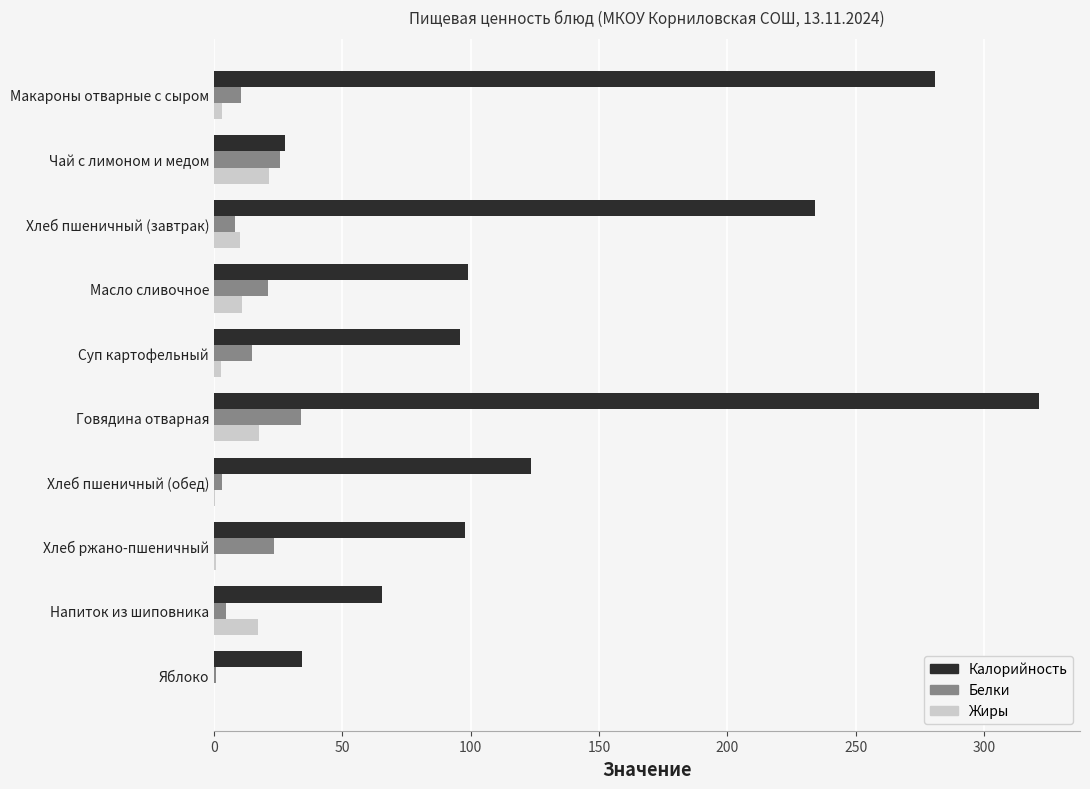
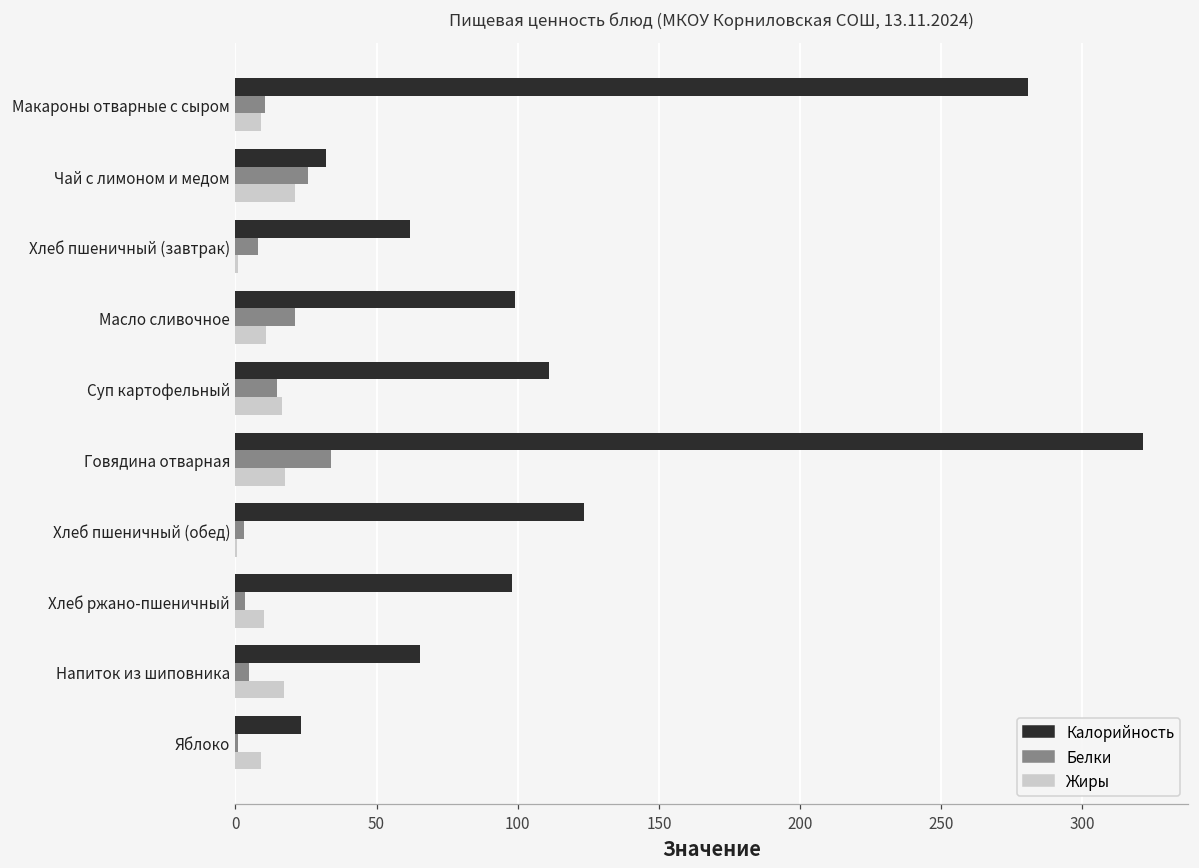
Жиры, Макароны отварные с сыром: 3 -> 9
Калорийность, Чай с лимоном и медом: 28 -> 32
Калорийность, Хлеб пшеничный (завтрак): 234 -> 62
Жиры, Хлеб пшеничный (завтрак): 10 -> 1
Калорийность, Суп картофельный: 96 -> 111
Жиры, Суп картофельный: 3 -> 17
Белки, Хлеб ржано-пшеничный: 23 -> 3
Жиры, Хлеб ржано-пшеничный: 1 -> 10
Калорийность, Яблоко: 34 -> 23
Жиры, Яблоко: 0 -> 9
